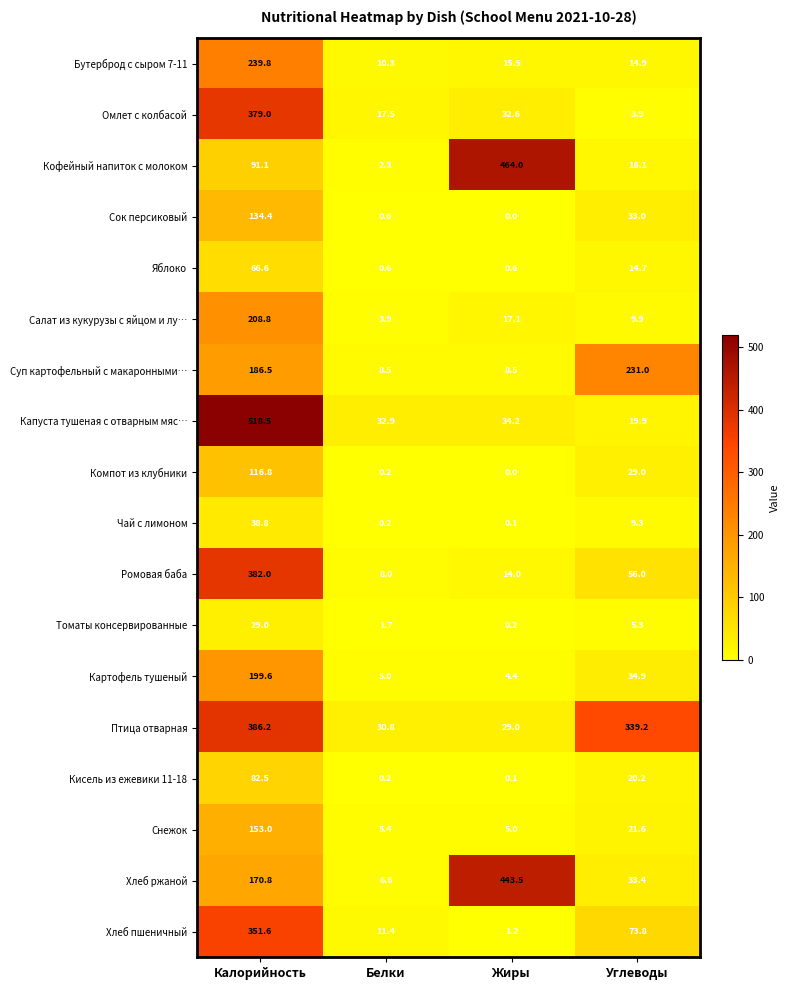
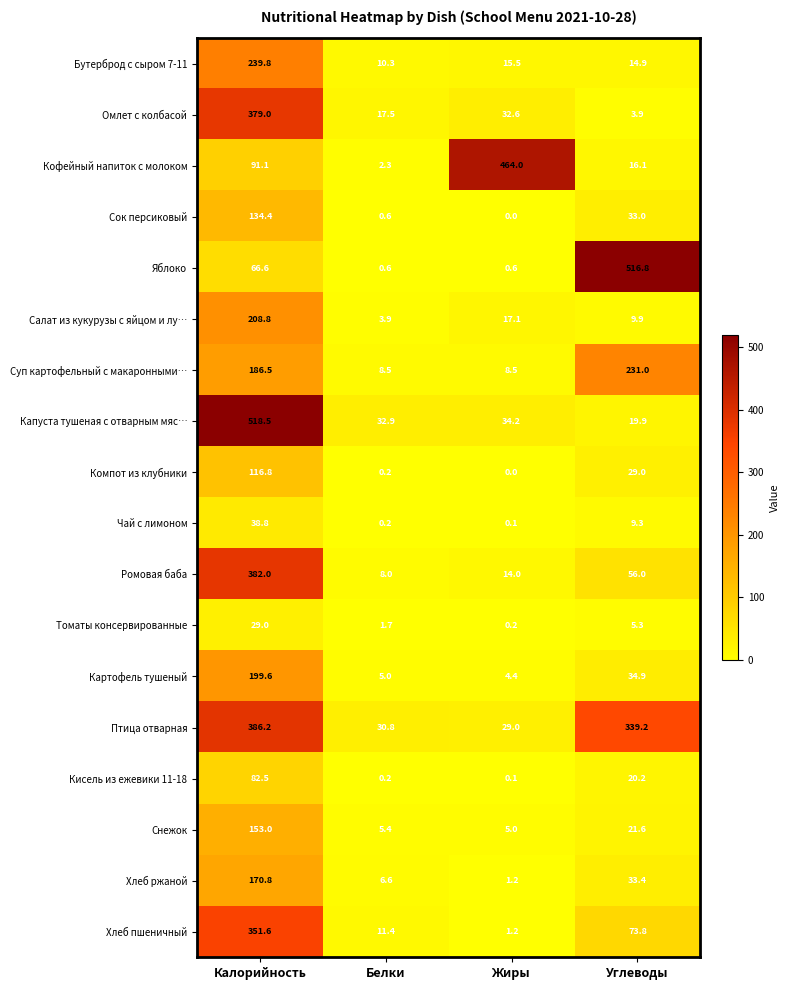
Яблоко, Углеводы: 14.7 -> 516.8
Хлеб ржаной, Жиры: 443.5 -> 1.2
